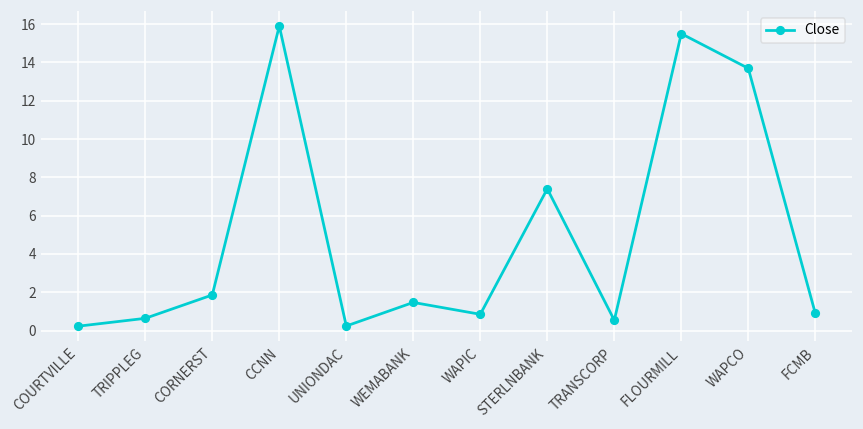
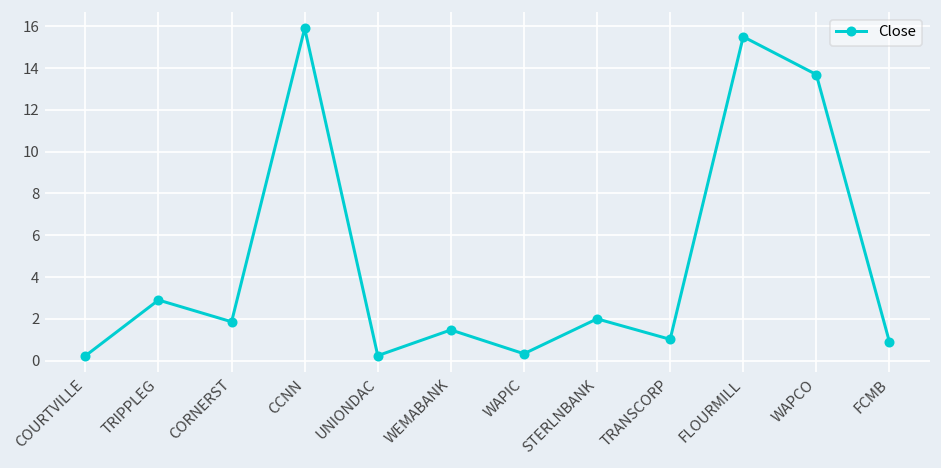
TRIPPLEG: 0.6 -> 2.9
WAPIC: 0.9 -> 0.3
STERLNBANK: 7.4 -> 2.0
TRANSCORP: 0.5 -> 1.0
